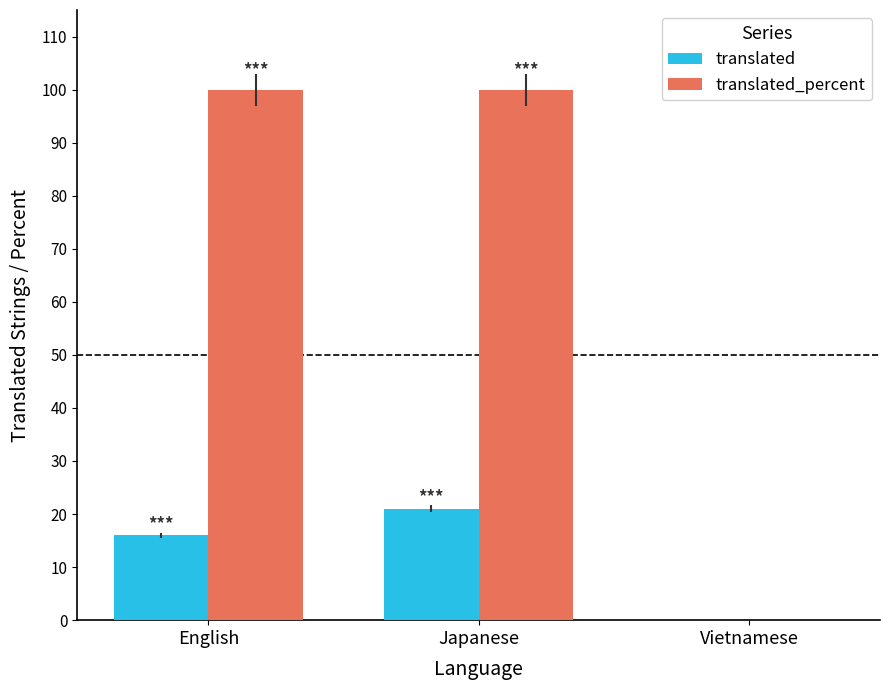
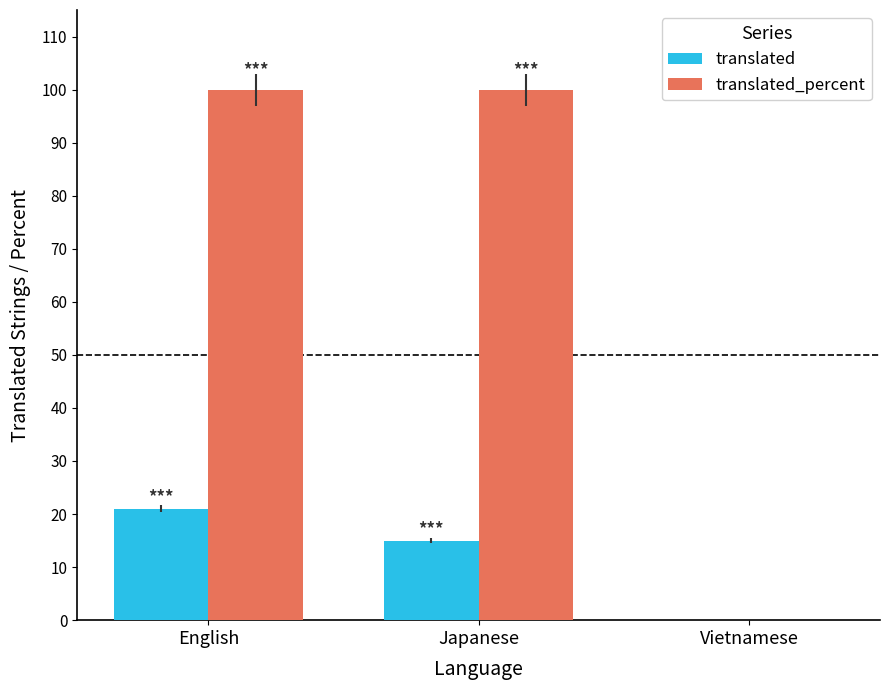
translated, English: 16 -> 21
translated, Japanese: 21 -> 15
